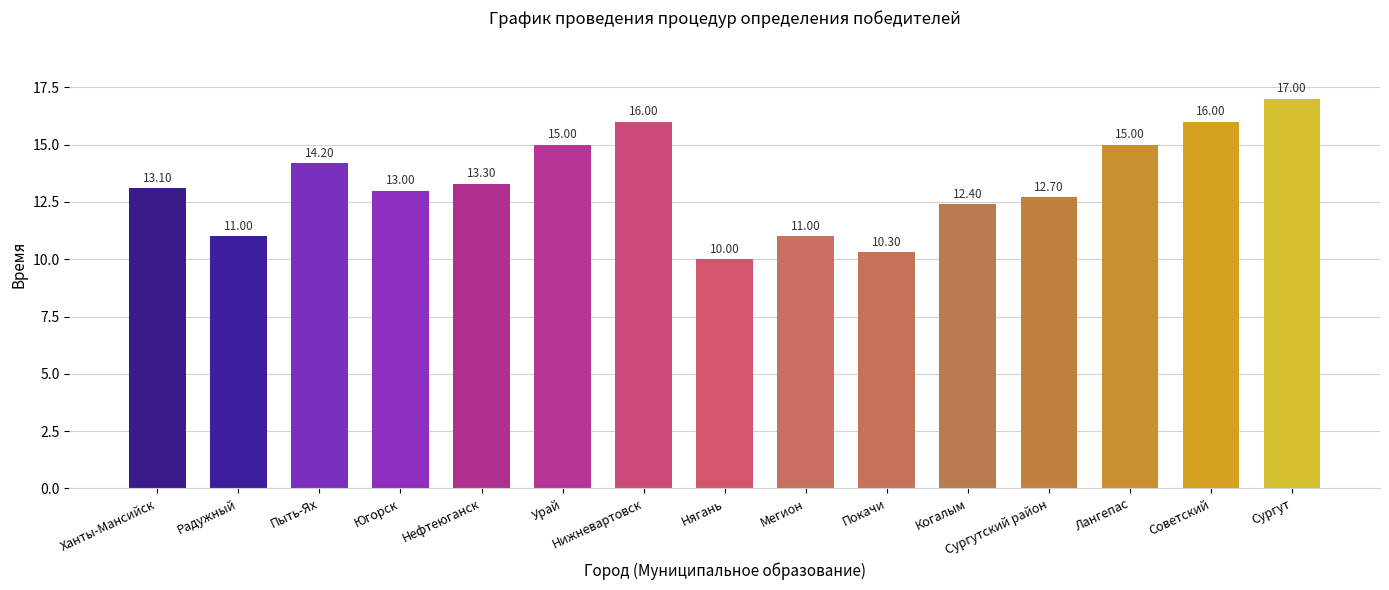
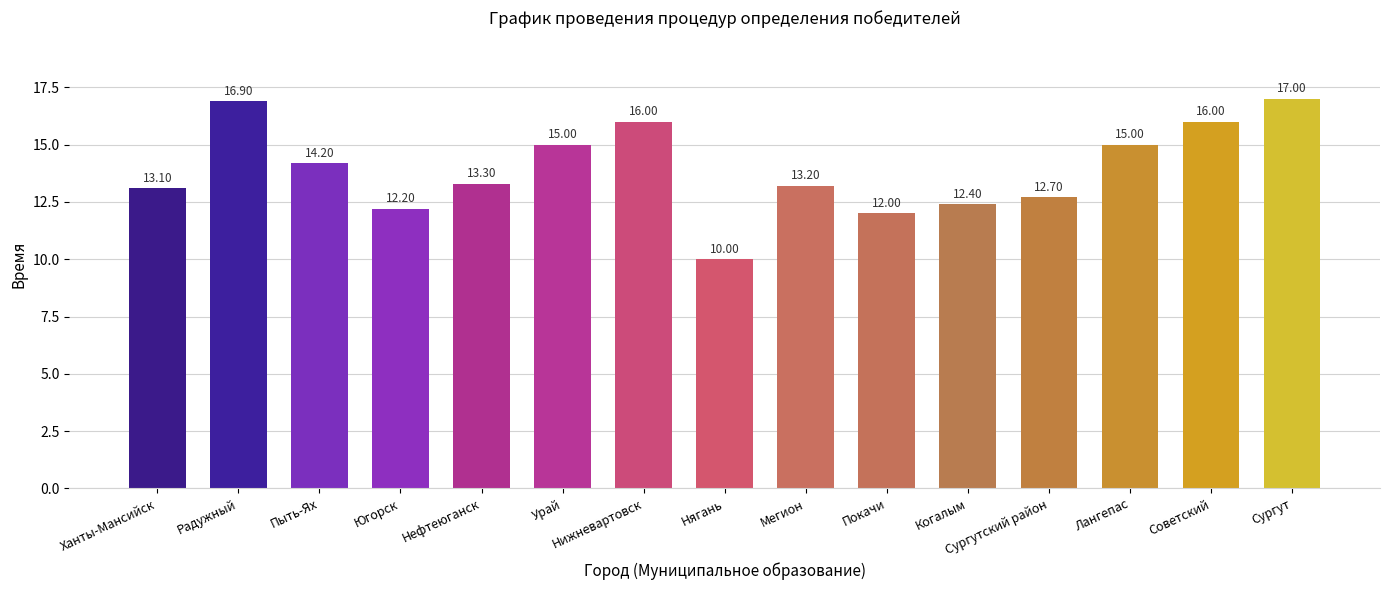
Радужный: 11.00 -> 16.90
Югорск: 13.00 -> 12.20
Мегион: 11.00 -> 13.20
Покачи: 10.30 -> 12.00
